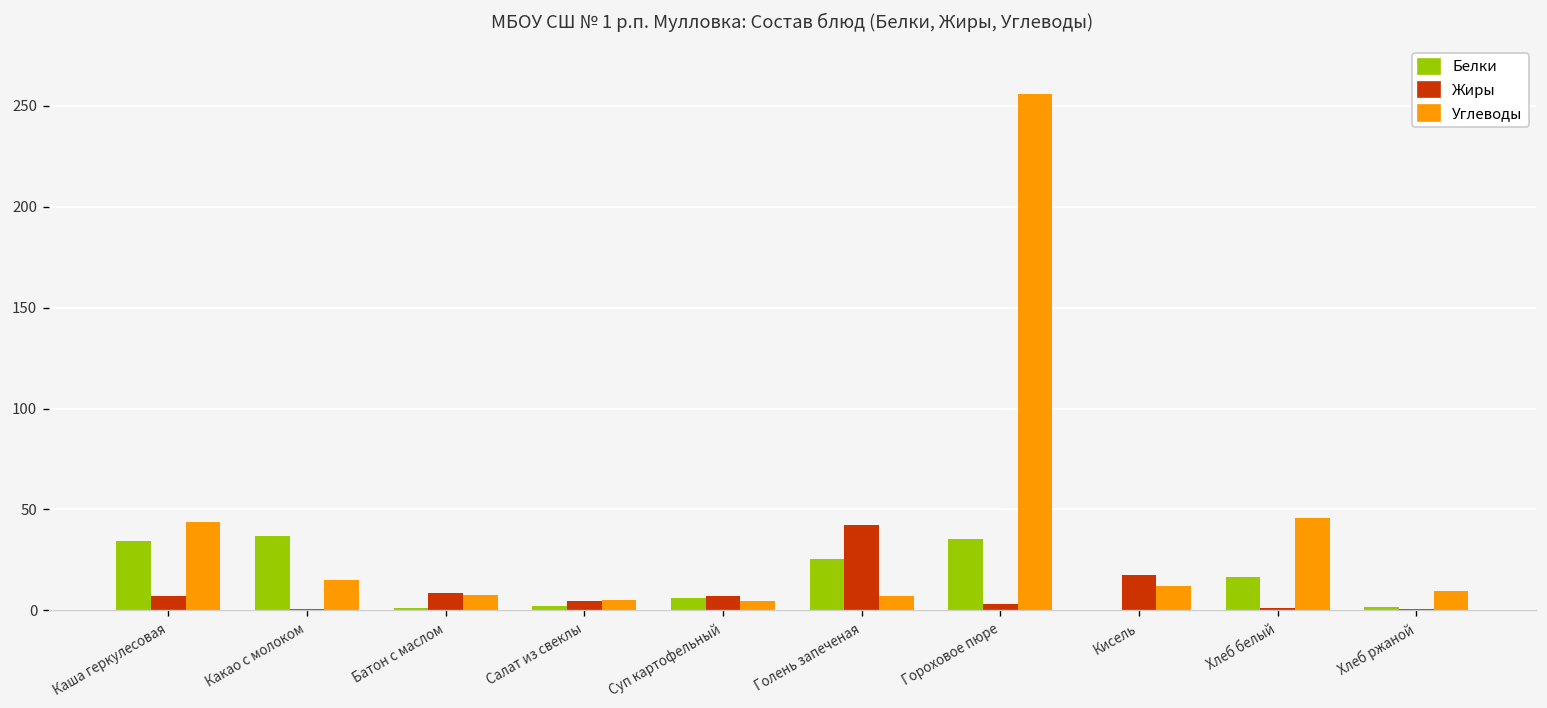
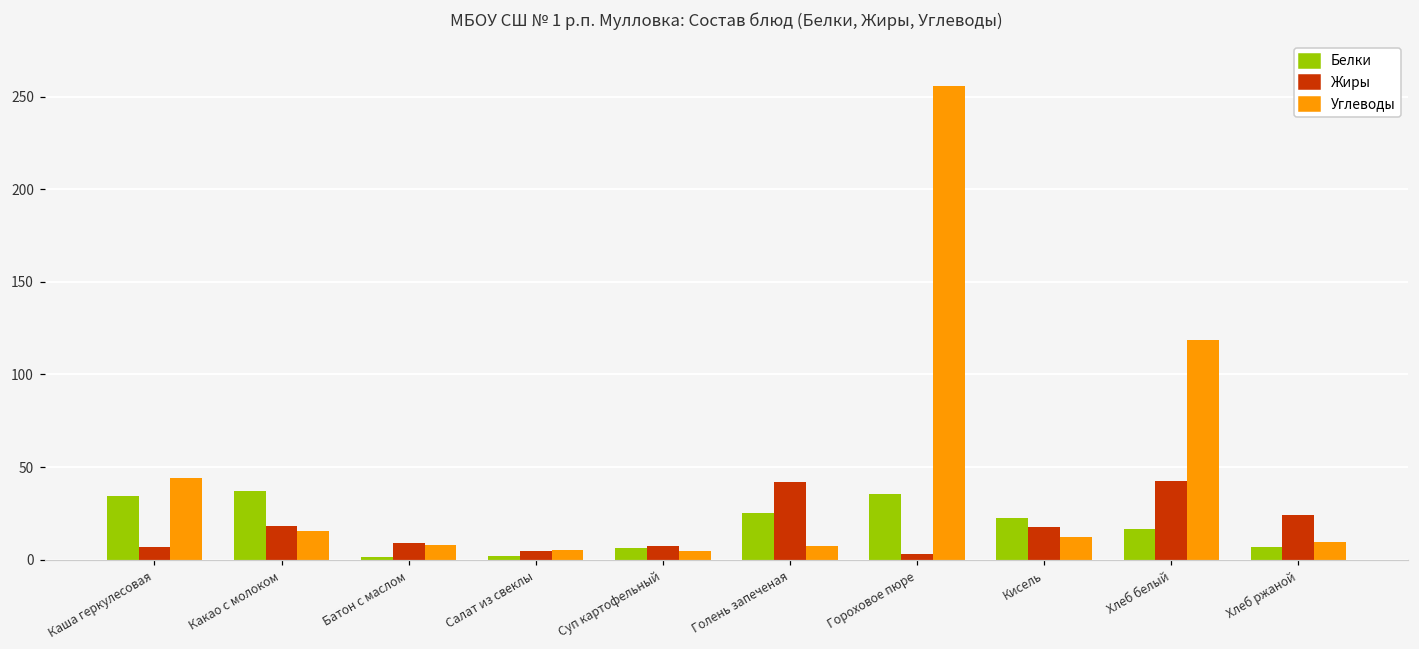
Жиры, Какао с молоком: 1 -> 18
Белки, Кисель: 0 -> 23
Жиры, Хлеб белый: 1 -> 43
Углеводы, Хлеб белый: 46 -> 119
Белки, Хлеб ржаной: 2 -> 7
Жиры, Хлеб ржаной: 1 -> 24
